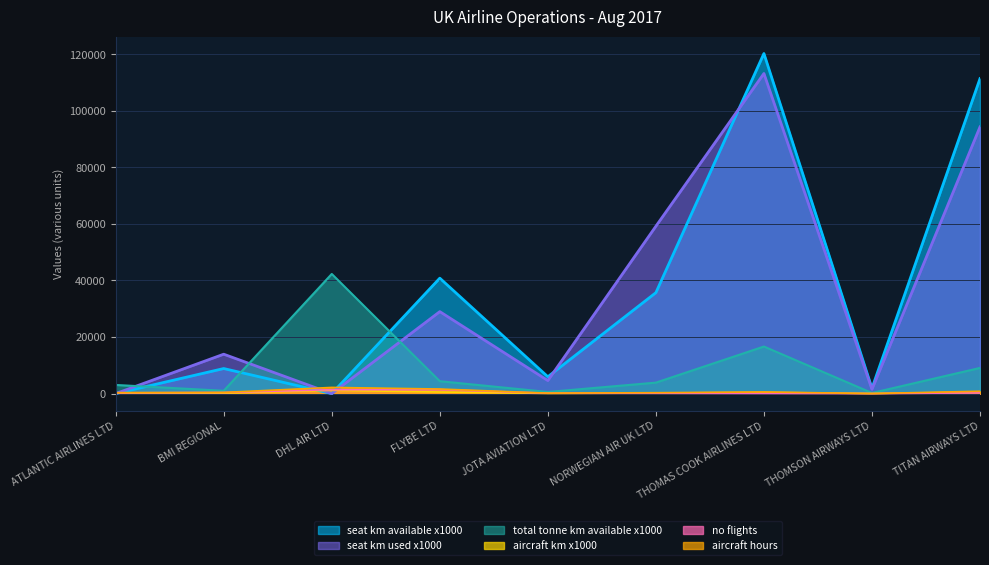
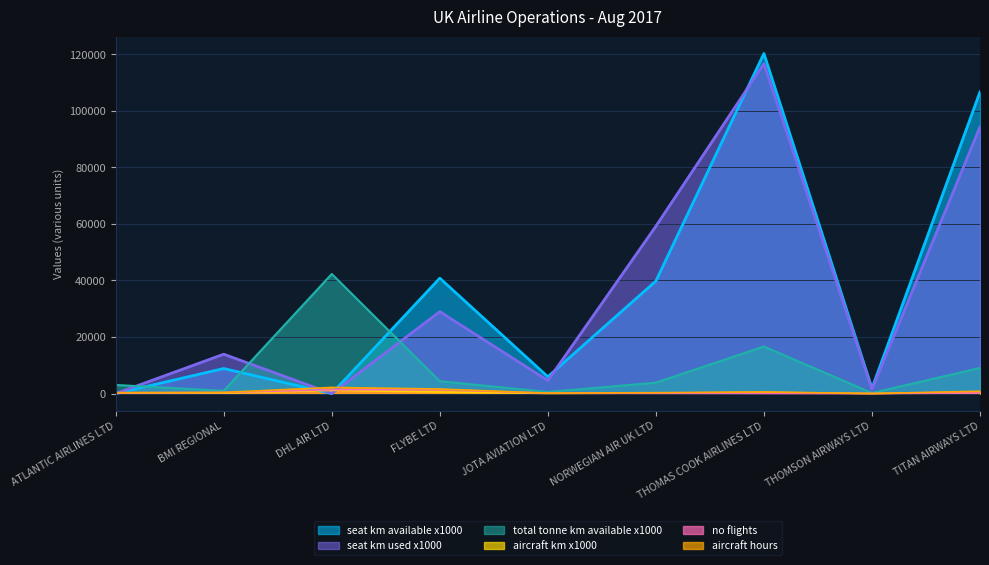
seat km available x1000, NORWEGIAN AIR UK LTD: 36000 -> 40000
seat km used x1000, THOMAS COOK AIRLINES LTD: 113000 -> 117000
seat km available x1000, TITAN AIRWAYS LTD: 111000 -> 107000
